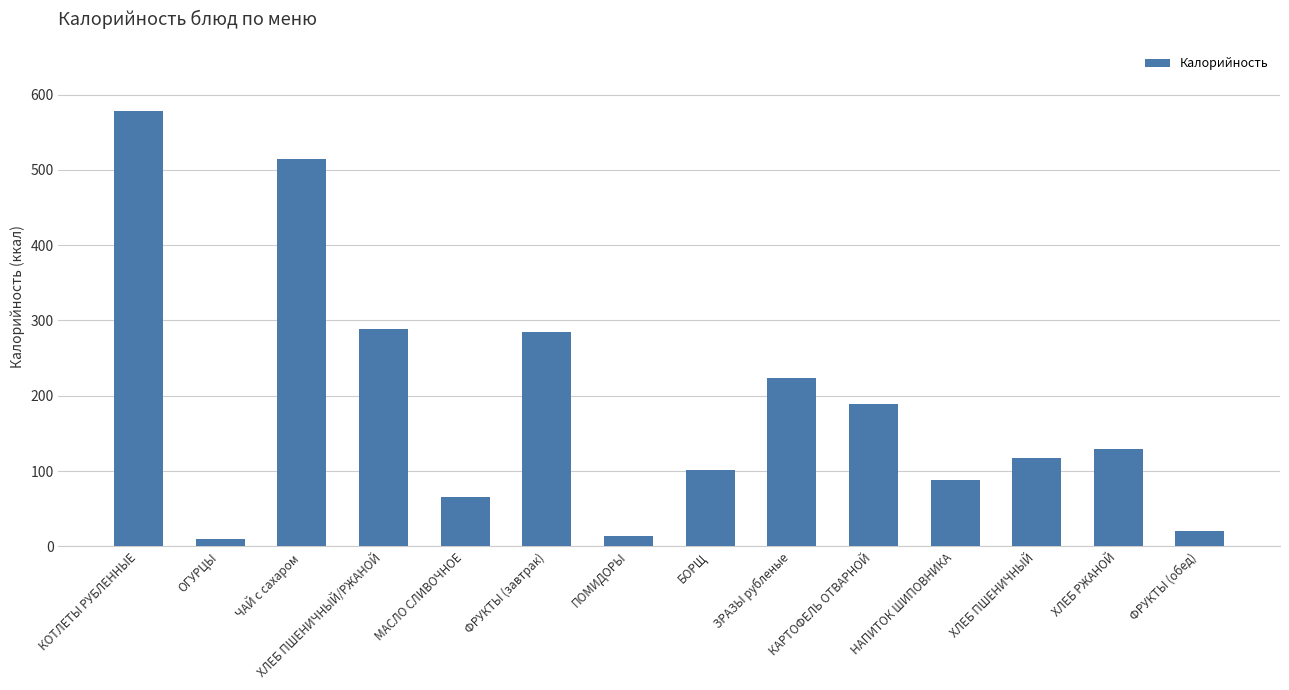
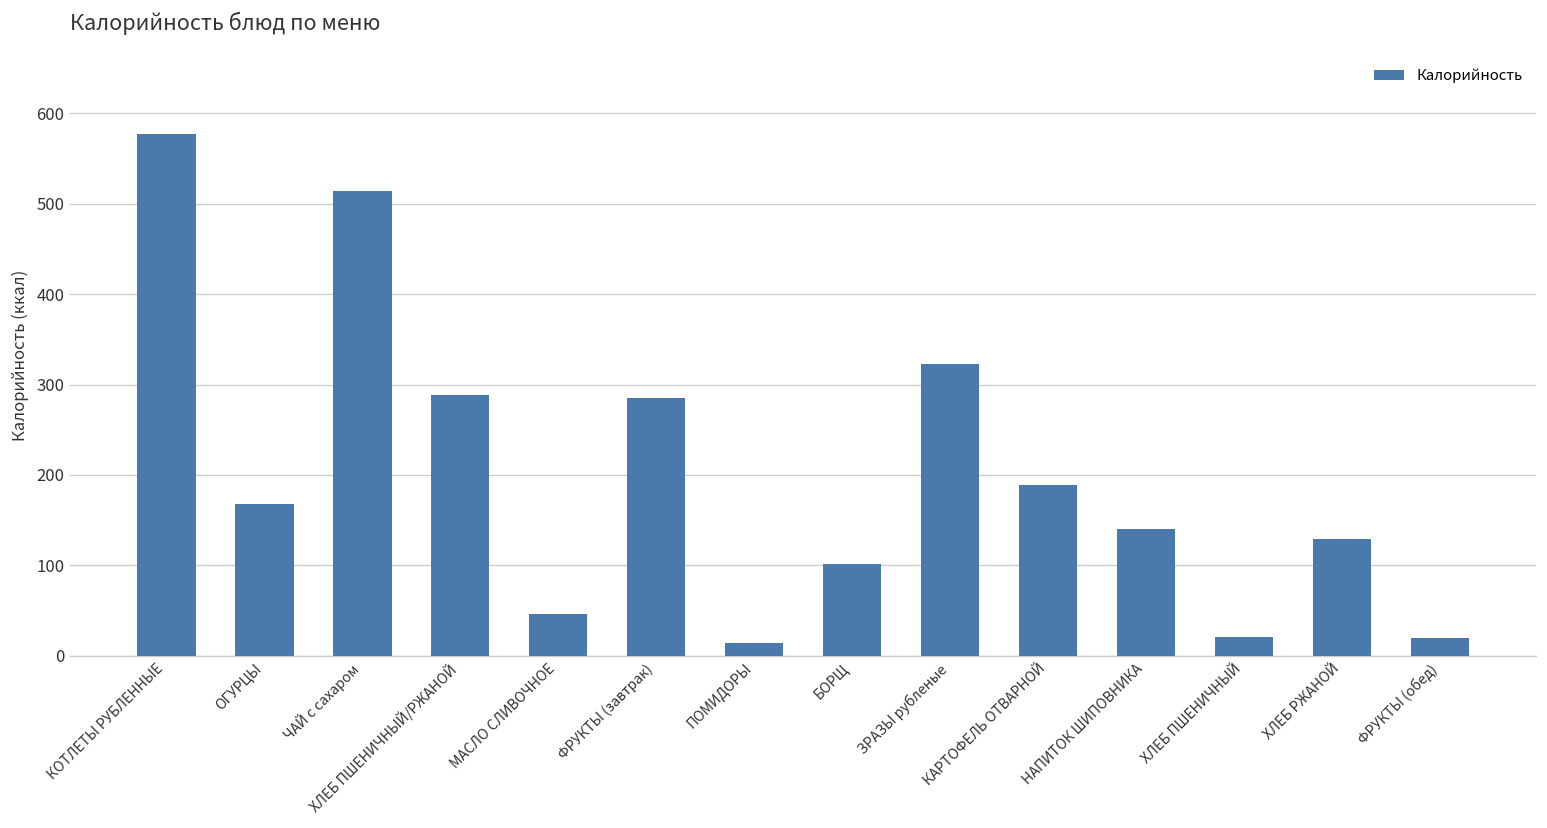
ОГУРЦЫ: 10 -> 170
МАСЛО СЛИВОЧНОЕ: 70 -> 50
ЗРАЗЫ рубленые: 220 -> 320
НАПИТОК ШИПОВНИКА: 90 -> 140
ХЛЕБ ПШЕНИЧНЫЙ: 120 -> 20
